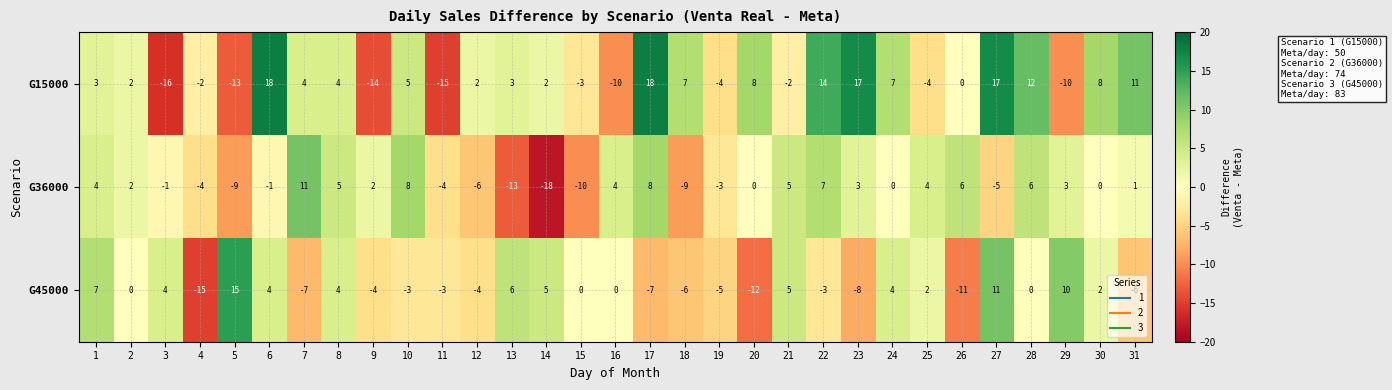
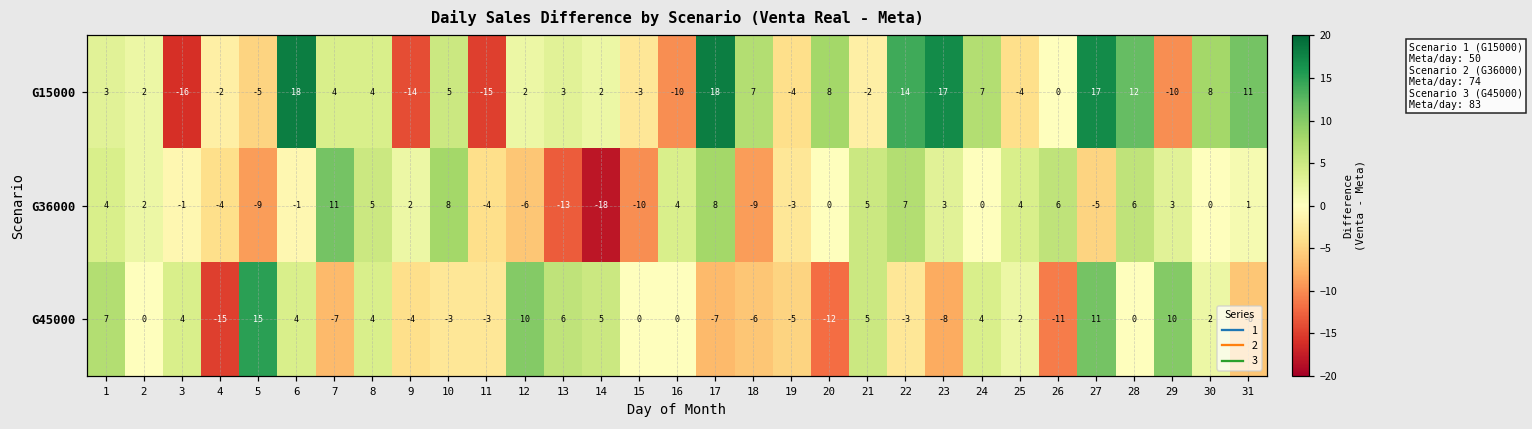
G15000, 5: -13 -> -5
G45000, 12: -4 -> 10
